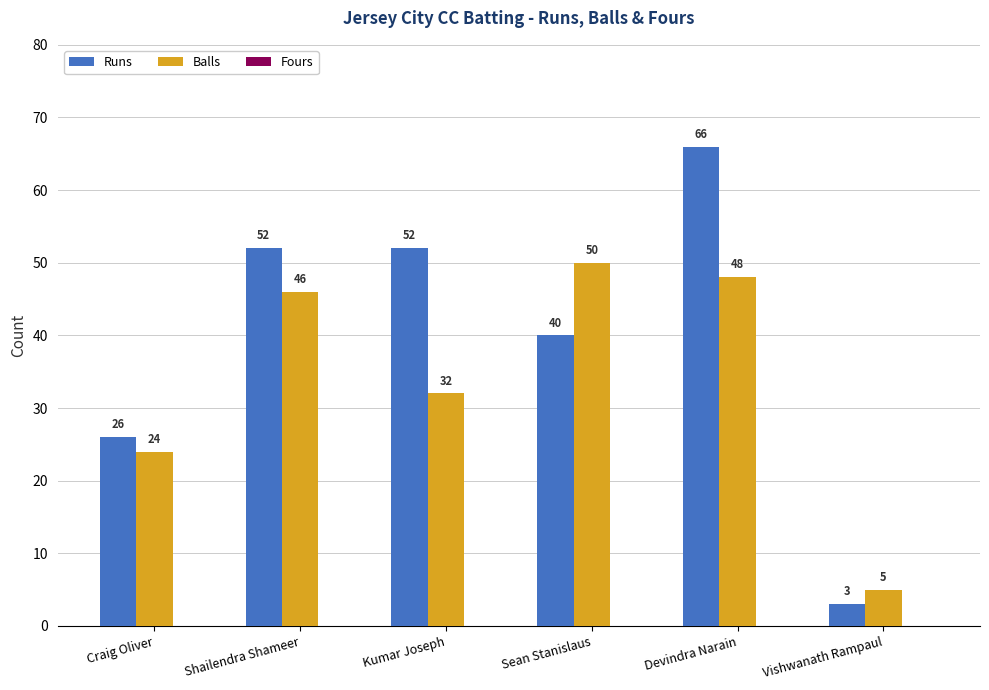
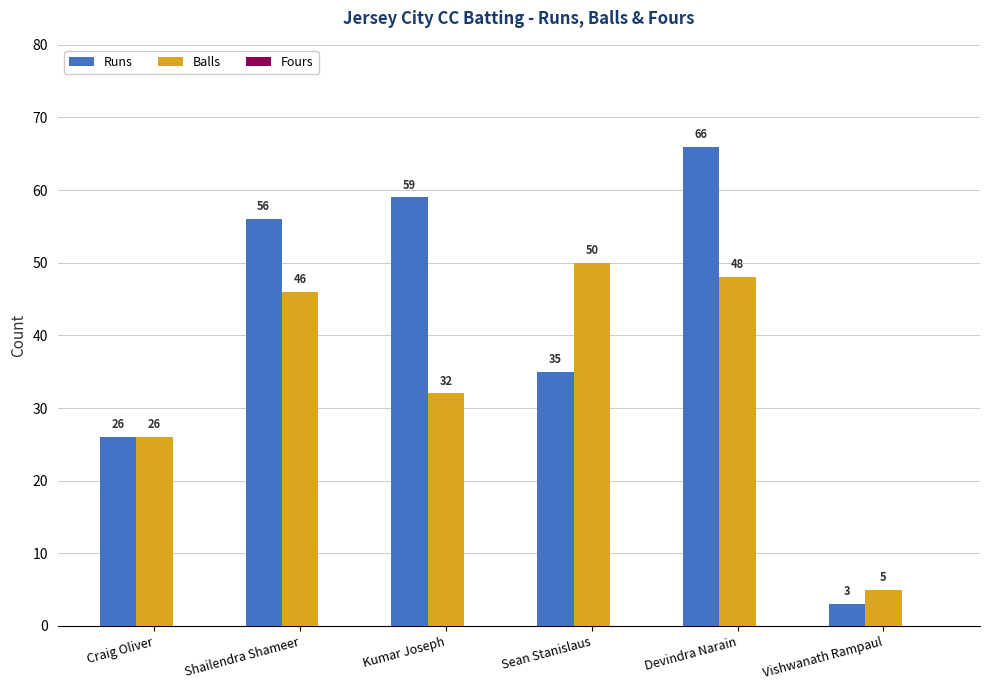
Balls, Craig Oliver: 24 -> 26
Runs, Shailendra Shameer: 52 -> 56
Runs, Kumar Joseph: 52 -> 59
Runs, Sean Stanislaus: 40 -> 35
